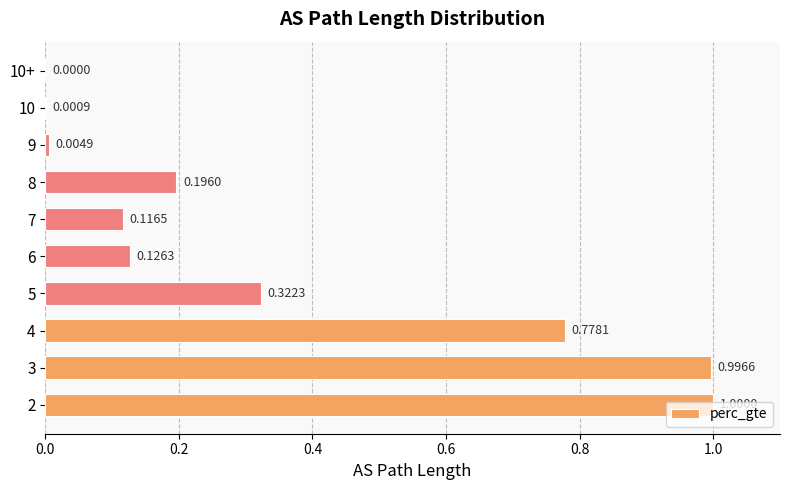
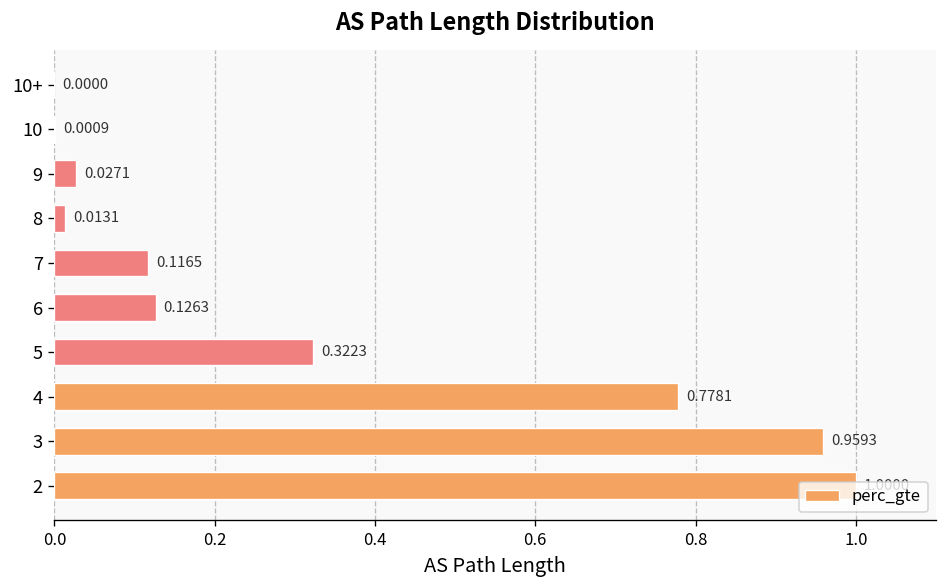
9: 0.0049 -> 0.0271
8: 0.1960 -> 0.0131
3: 0.9966 -> 0.9593
